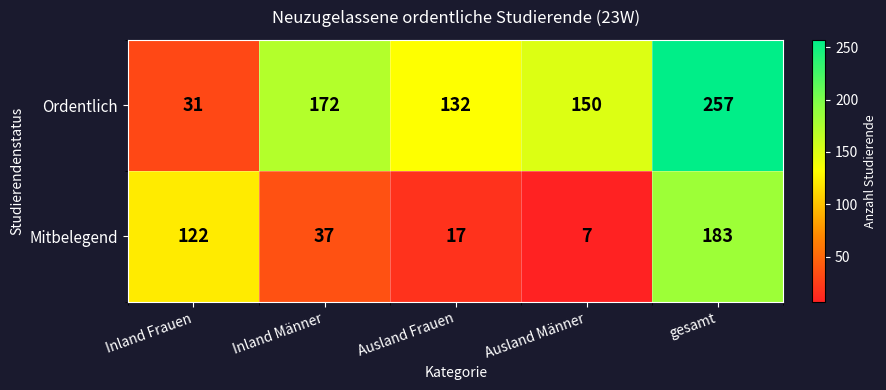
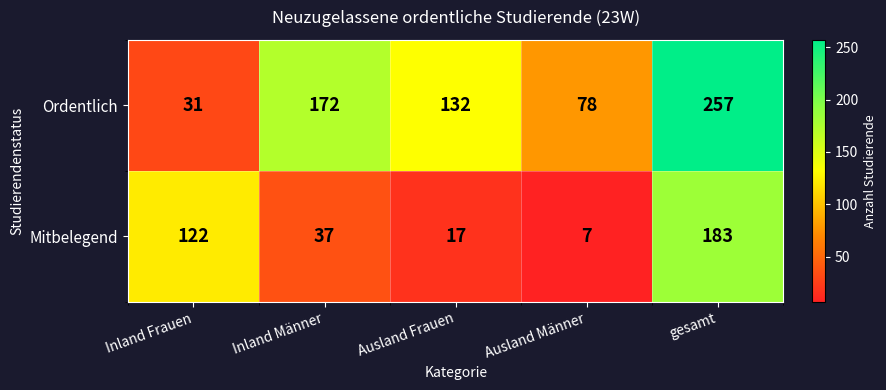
Ordentlich, Ausland Männer: 150 -> 78
